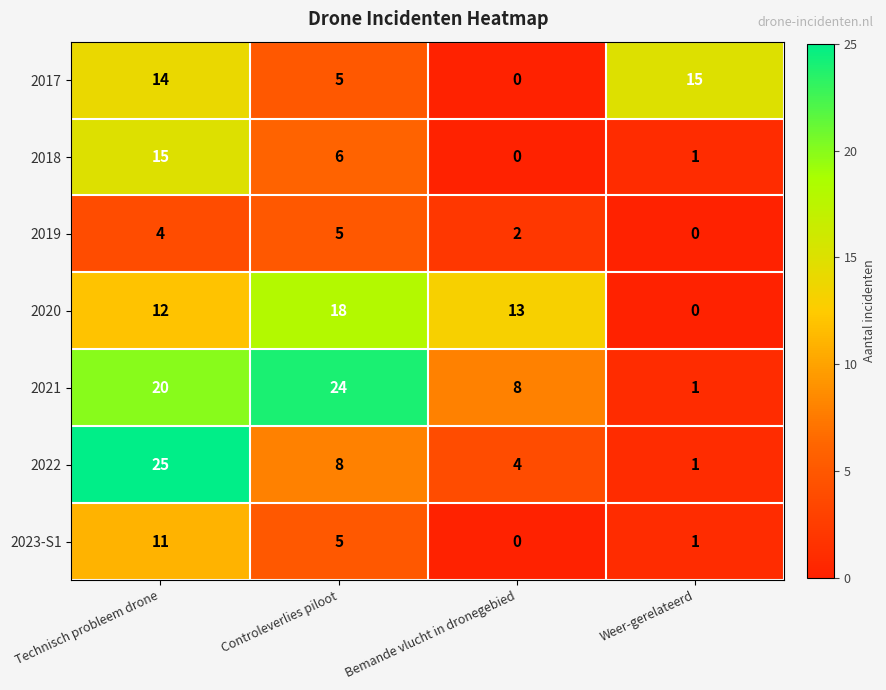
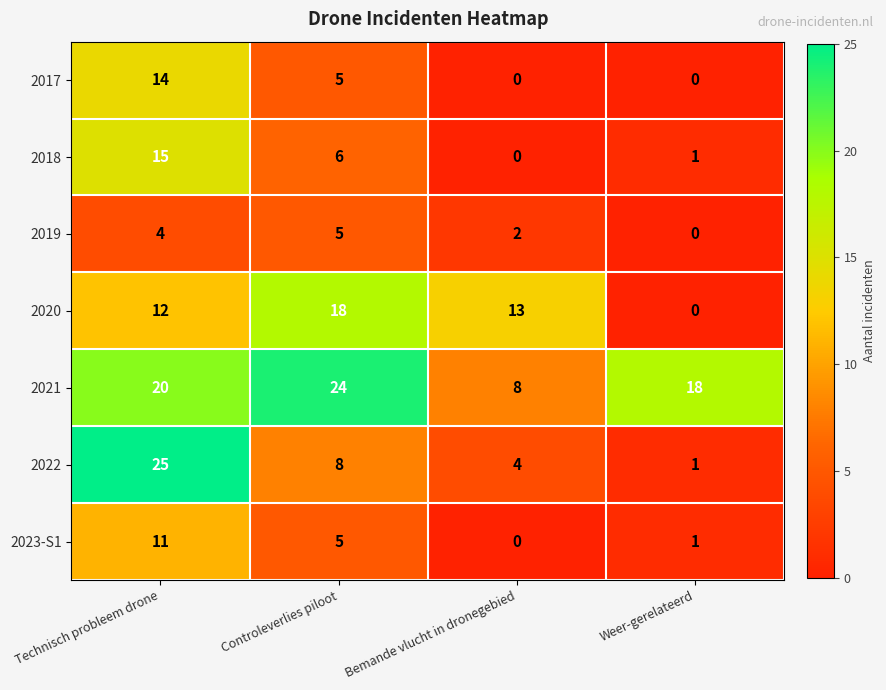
2017, Weer-gerelateerd: 15 -> 0
2021, Weer-gerelateerd: 1 -> 18
